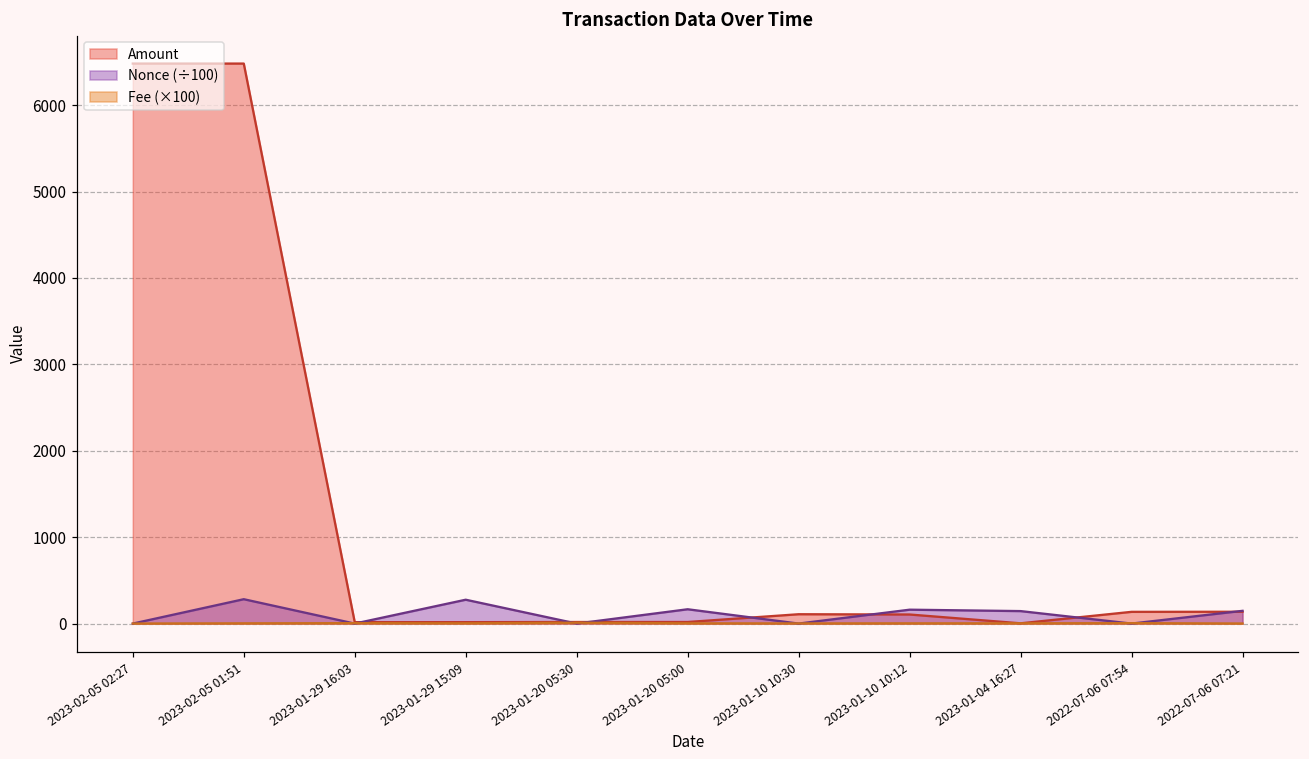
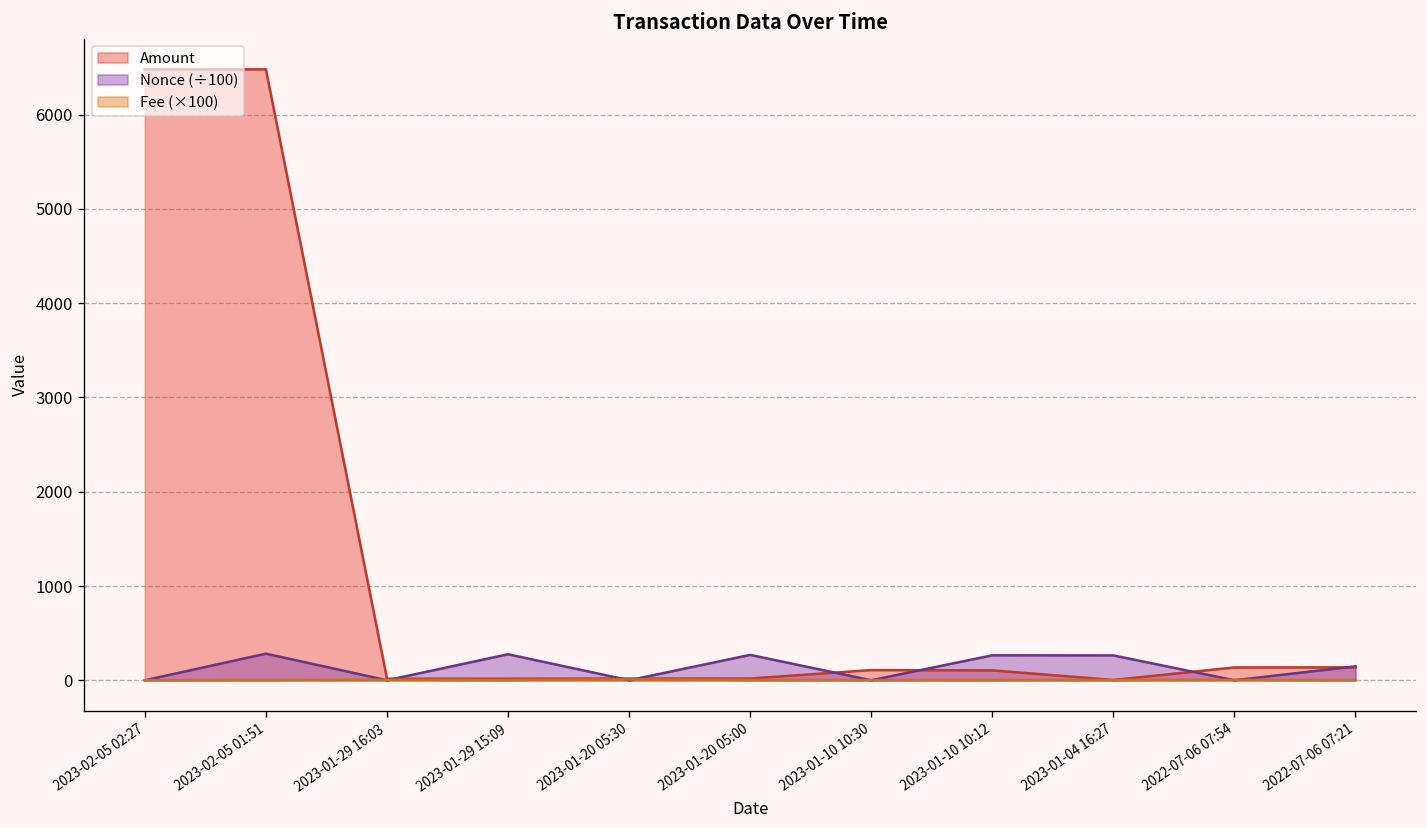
Nonce (÷100), 2023-01-20 05:00: 200 -> 300
Nonce (÷100), 2023-01-10 10:12: 200 -> 300
Nonce (÷100), 2023-01-04 16:27: 100 -> 300
